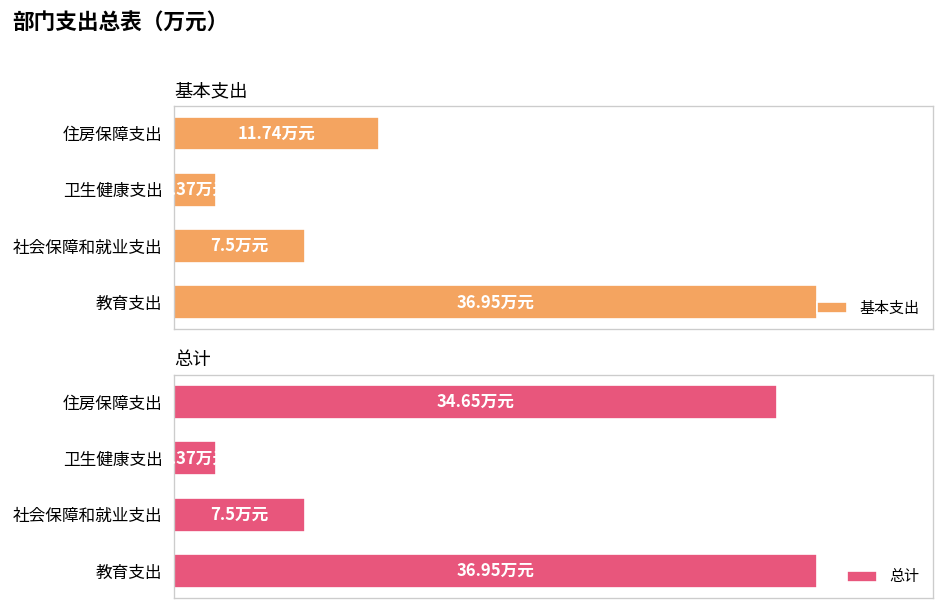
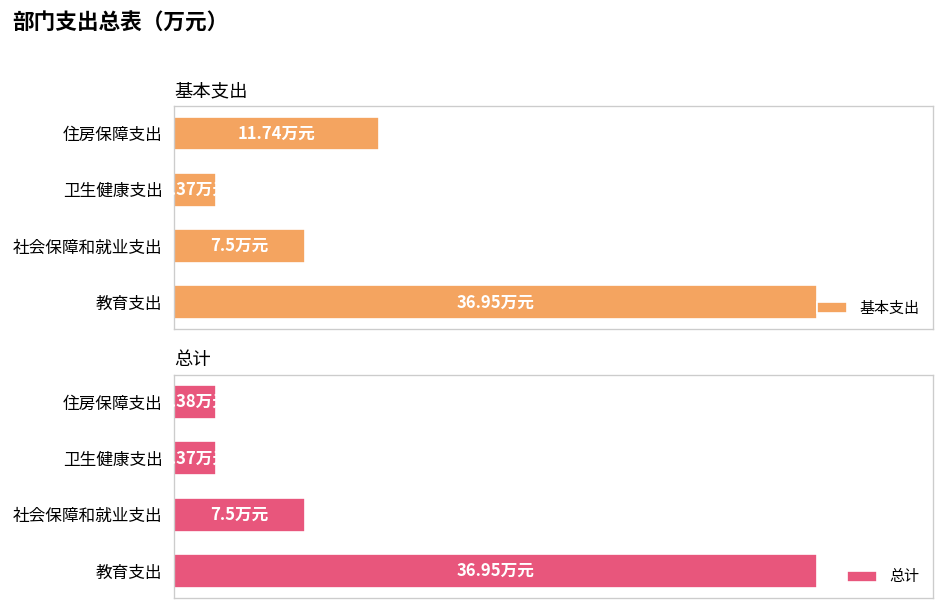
总计, 住房保障支出: 34.65 -> 2.38
